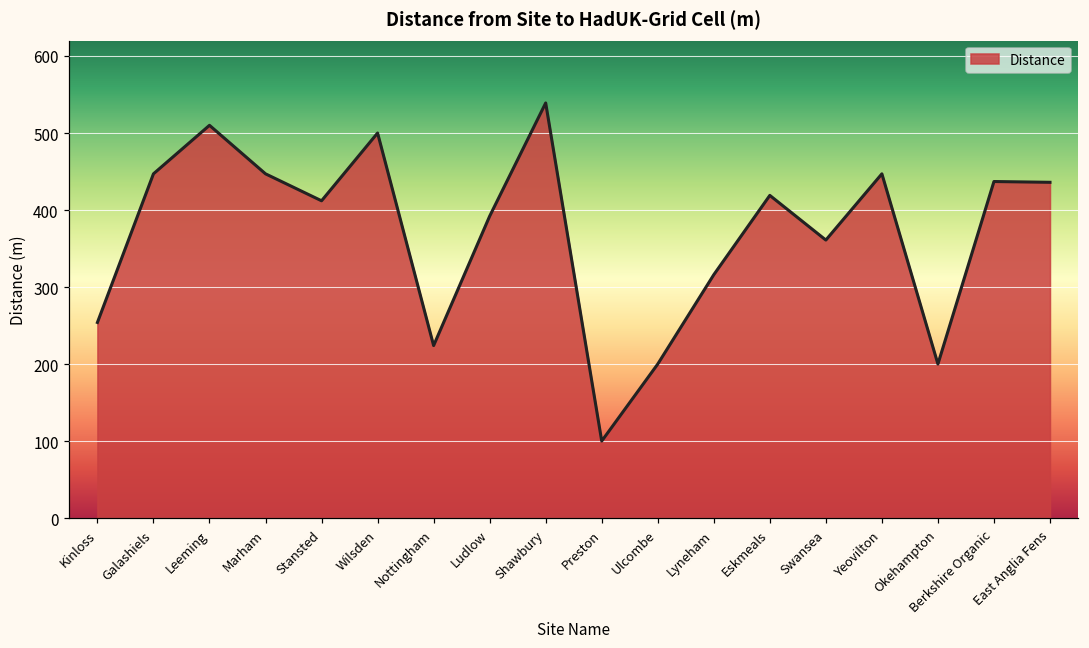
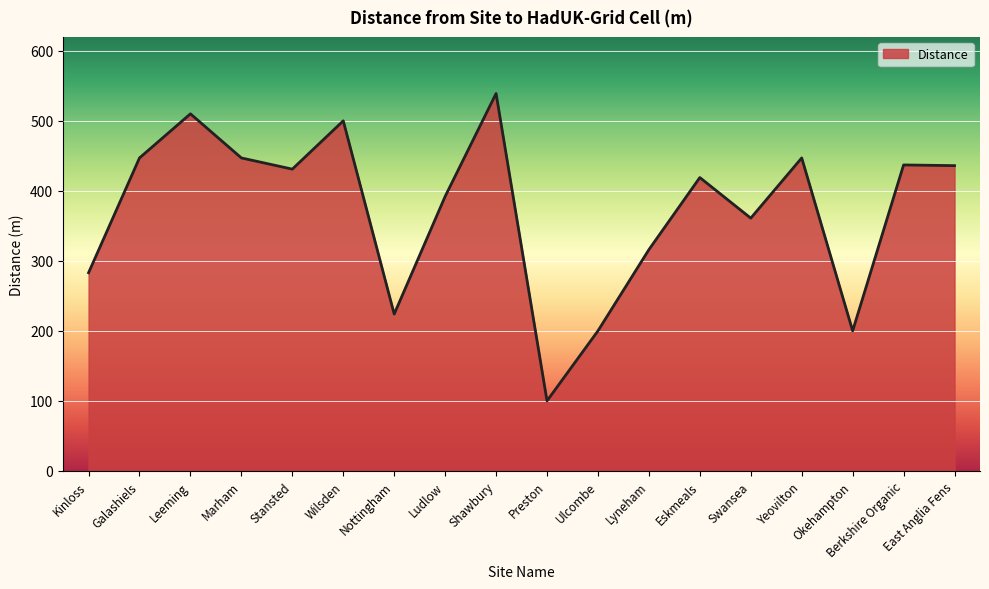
Kinloss: 250 -> 280
Stansted: 410 -> 430
